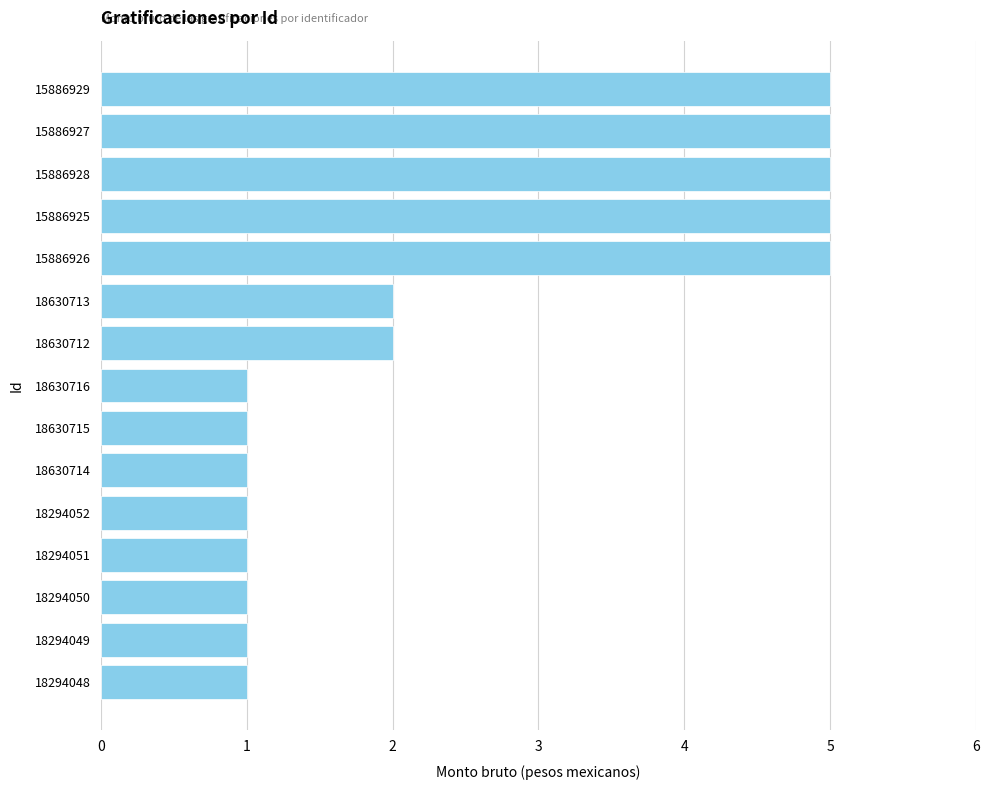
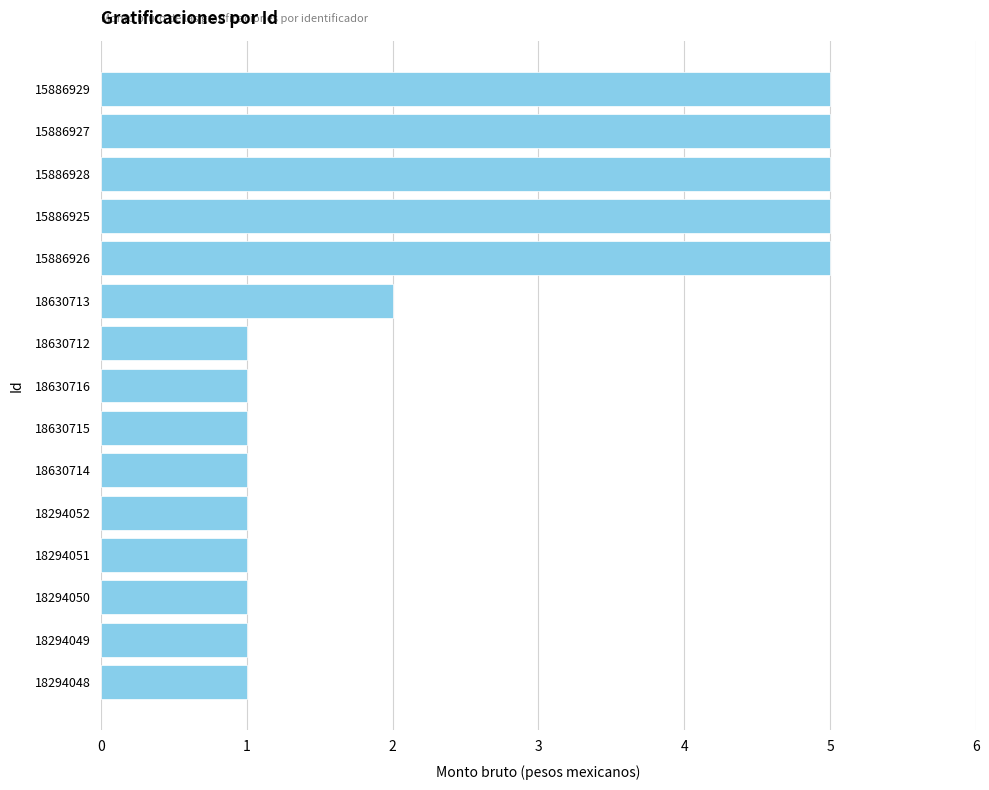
18630712: 2 -> 1
